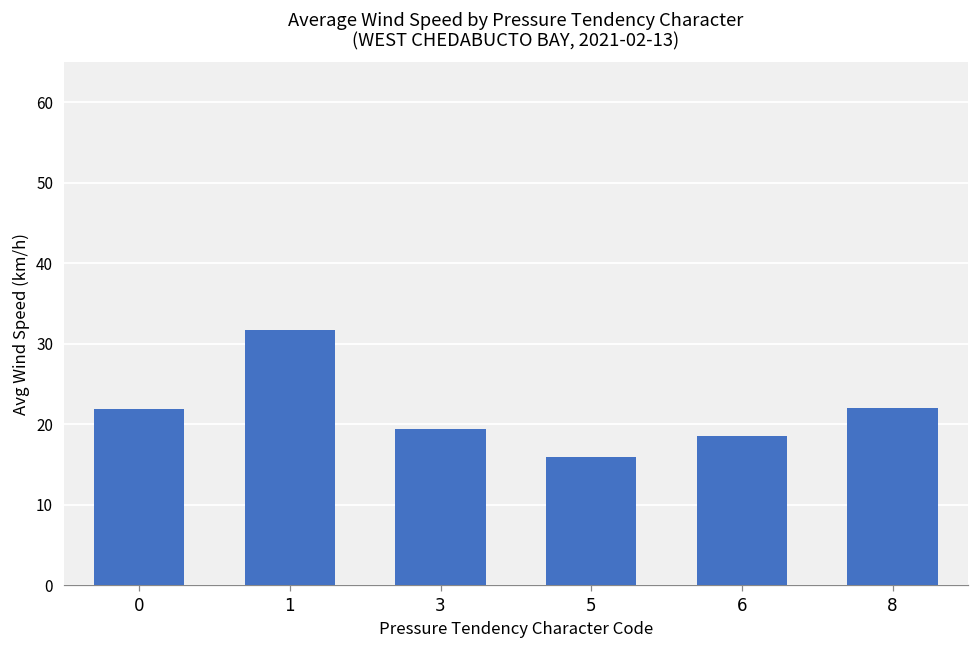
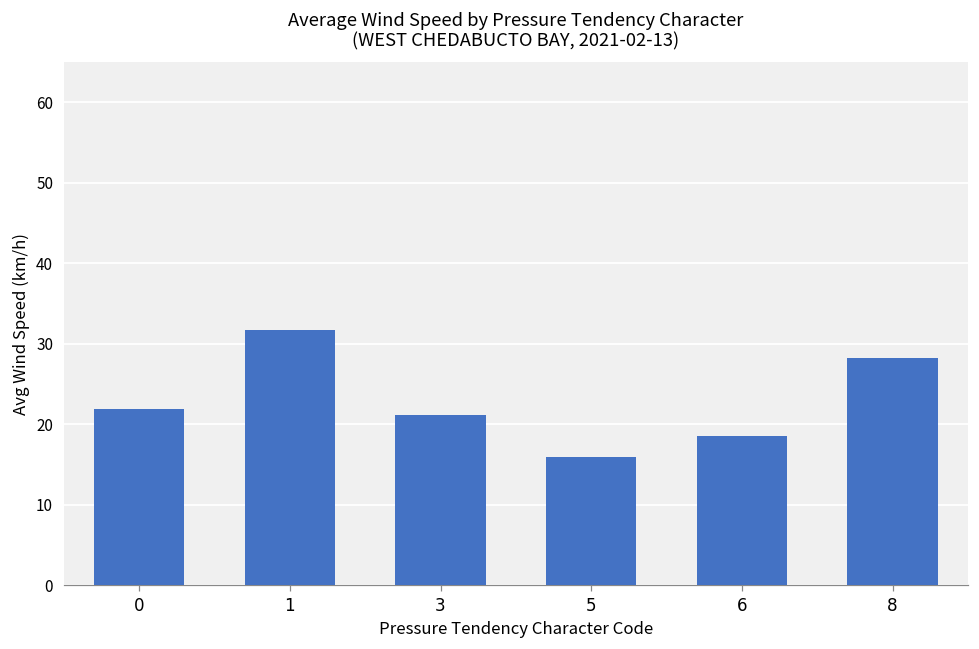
3: 19 -> 21
8: 22 -> 28
